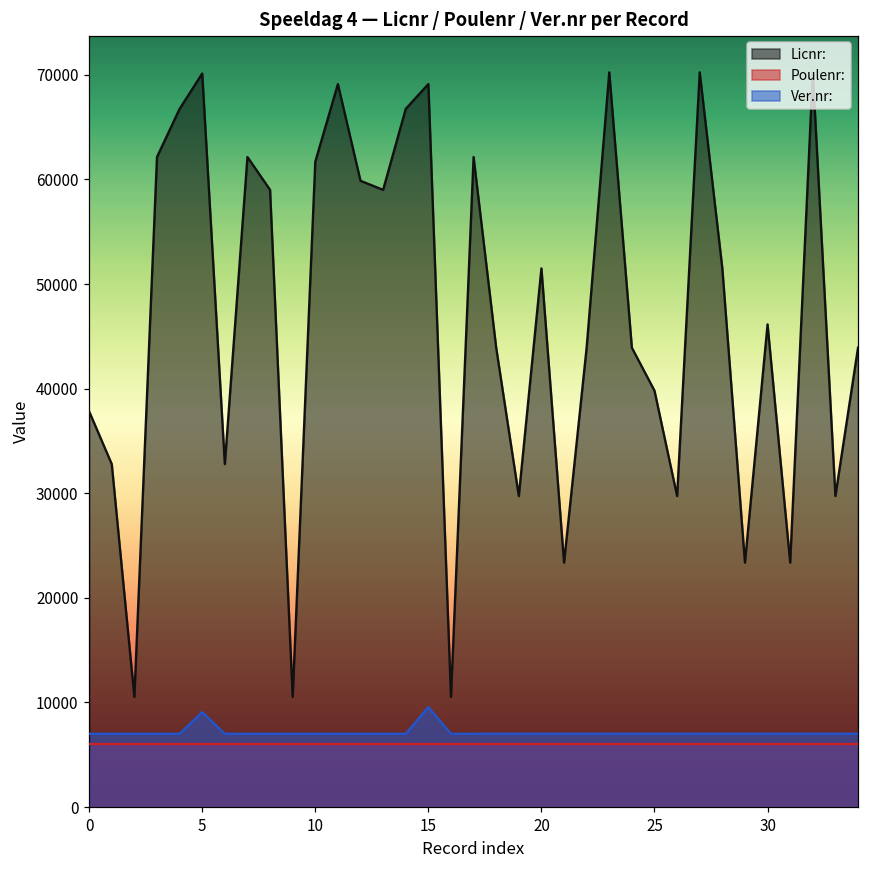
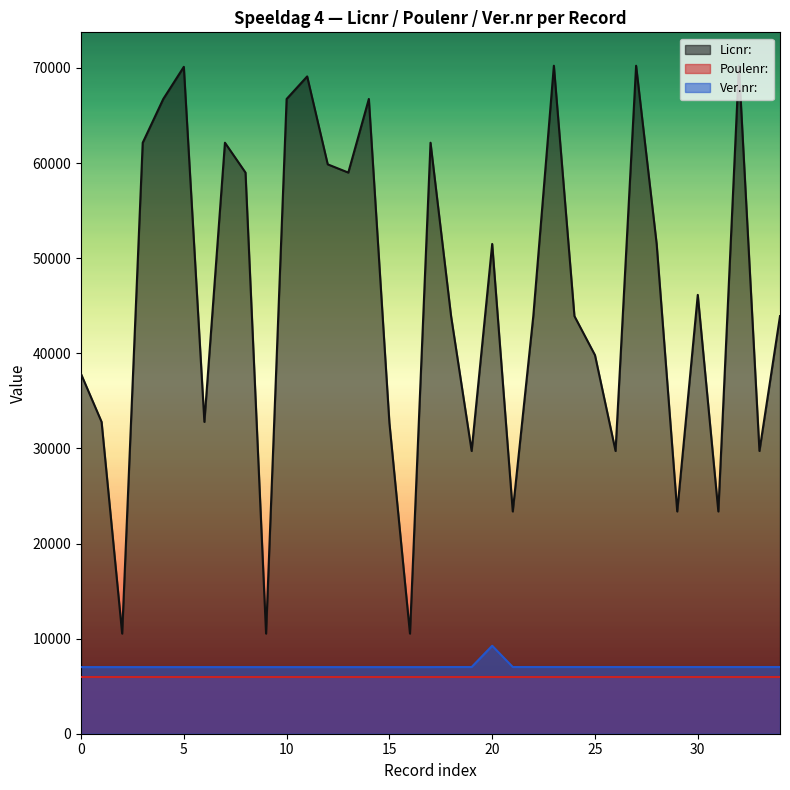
Ver.nr:, 5: 9000 -> 7000
Licnr:, 10: 62000 -> 67000
Licnr:, 15: 69000 -> 33000
Ver.nr:, 15: 10000 -> 7000
Ver.nr:, 20: 7000 -> 9000
